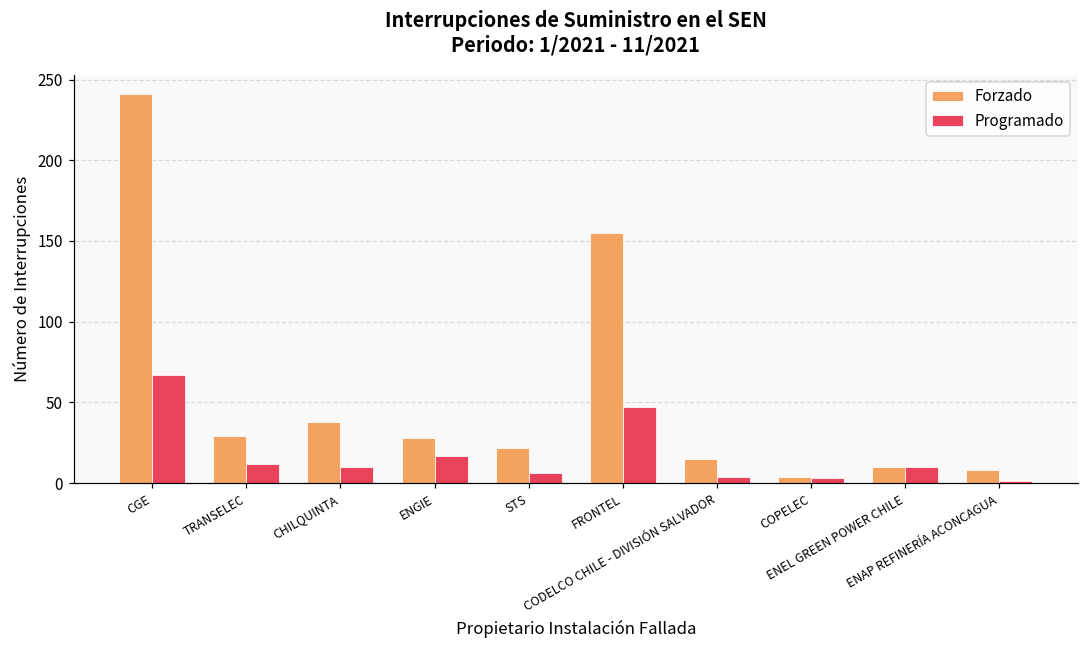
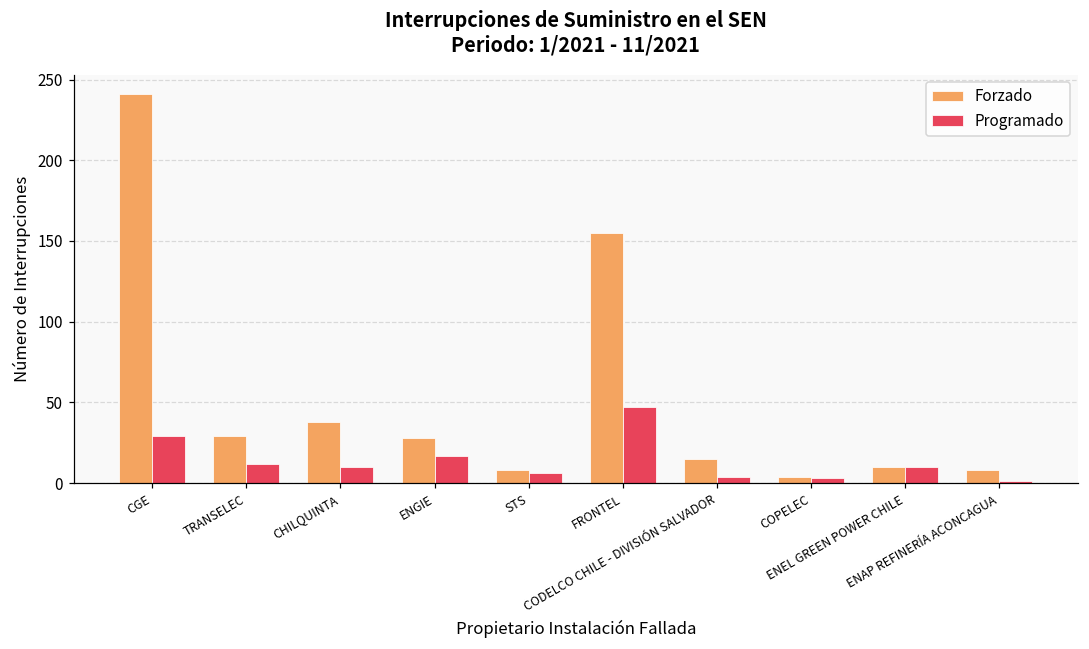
Programado, CGE: 67 -> 29
Forzado, STS: 22 -> 8
